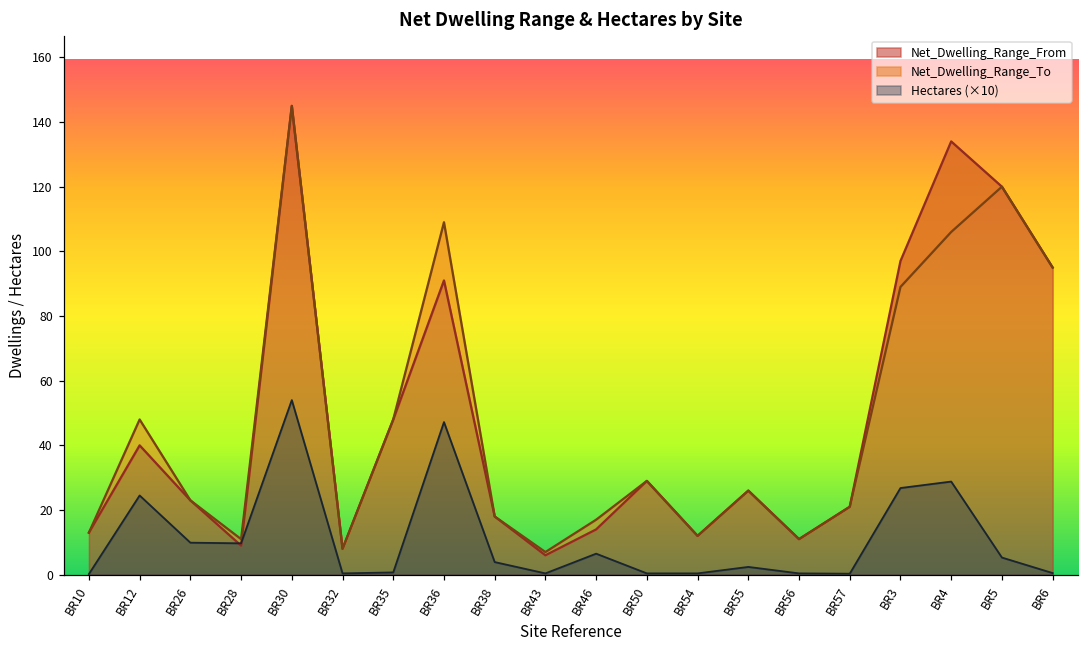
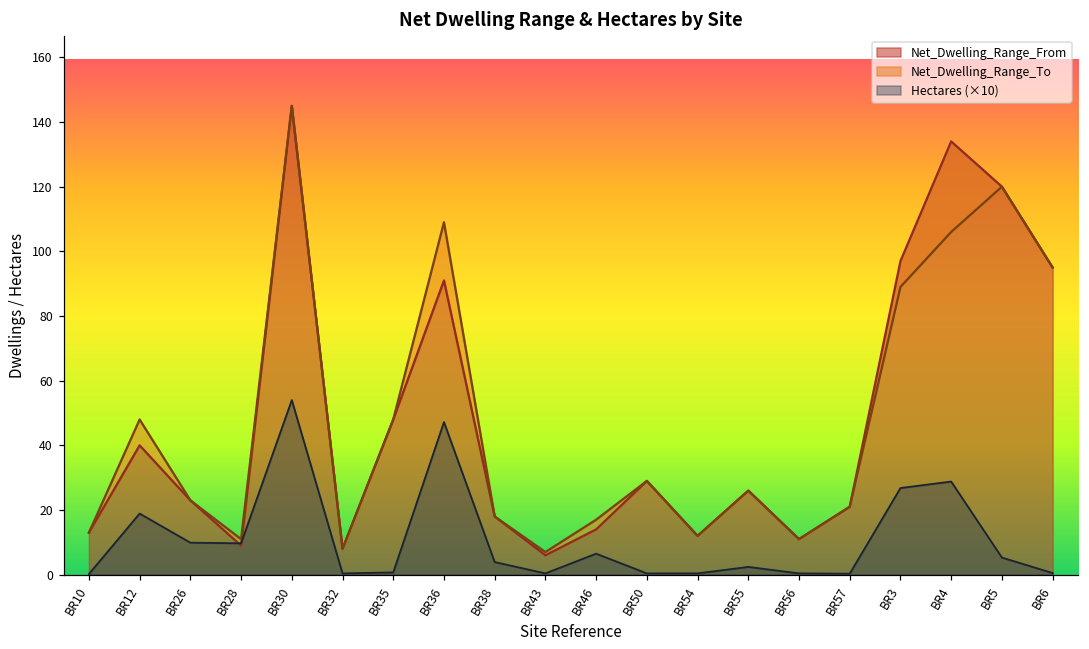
Hectares (×10), BR12: 25 -> 19
